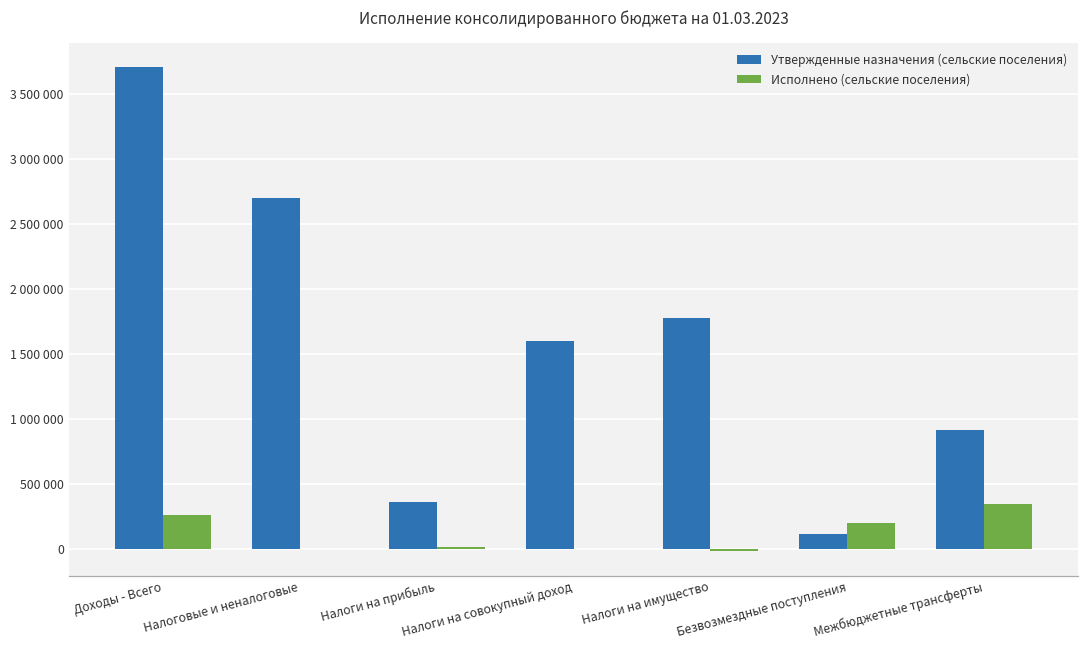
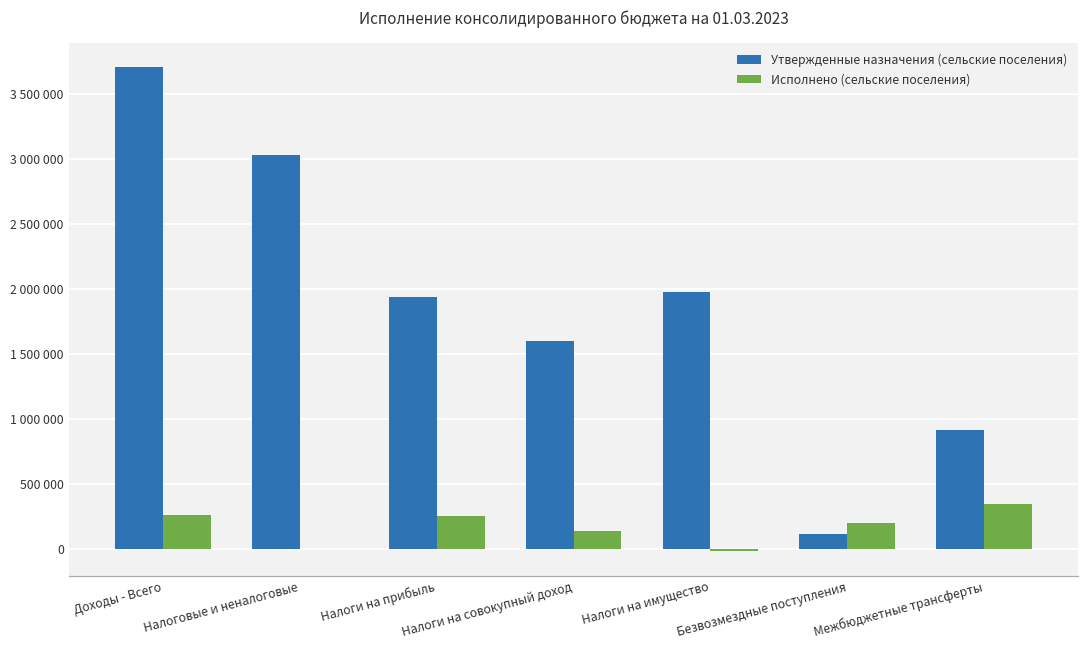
Утвержденные назначения (сельские поселения), Налоговые и неналоговые: 2700000 -> 3030000
Утвержденные назначения (сельские поселения), Налоги на прибыль: 360000 -> 1940000
Исполнено (сельские поселения), Налоги на прибыль: 10000 -> 260000
Исполнено (сельские поселения), Налоги на совокупный доход: 0 -> 140000
Утвержденные назначения (сельские поселения), Налоги на имущество: 1770000 -> 1980000
